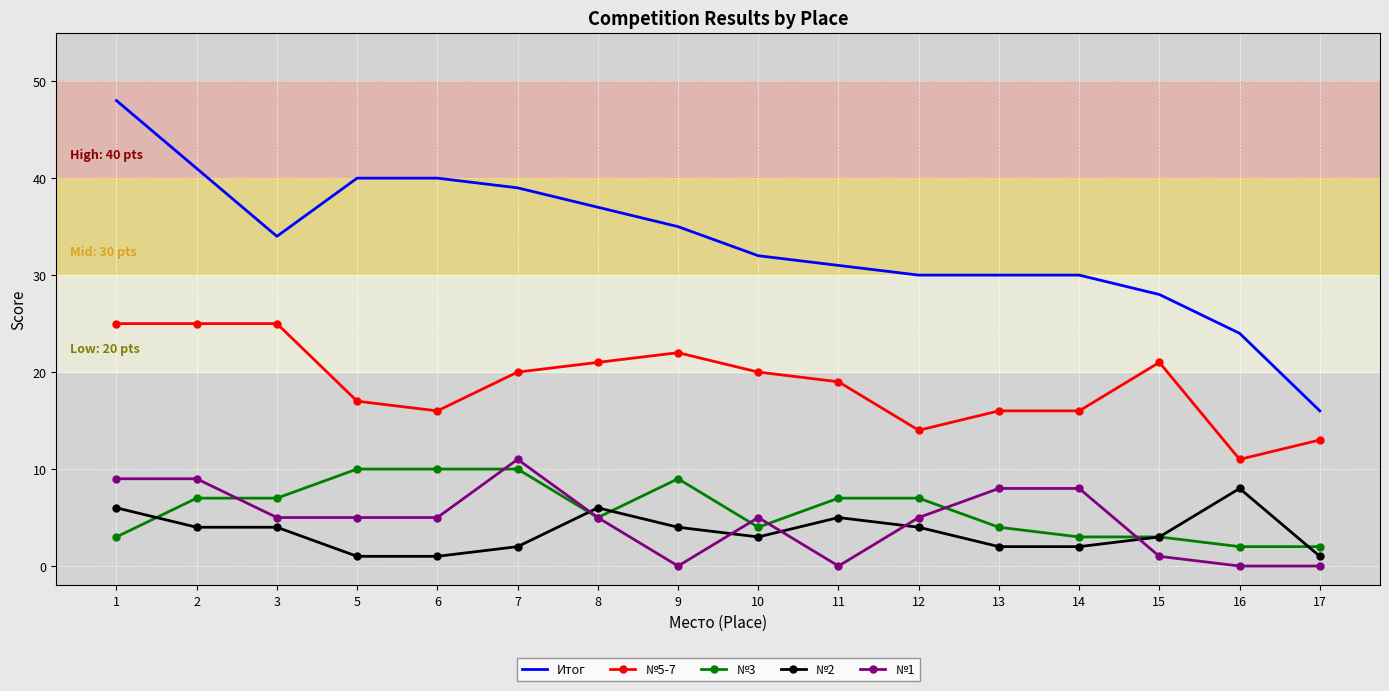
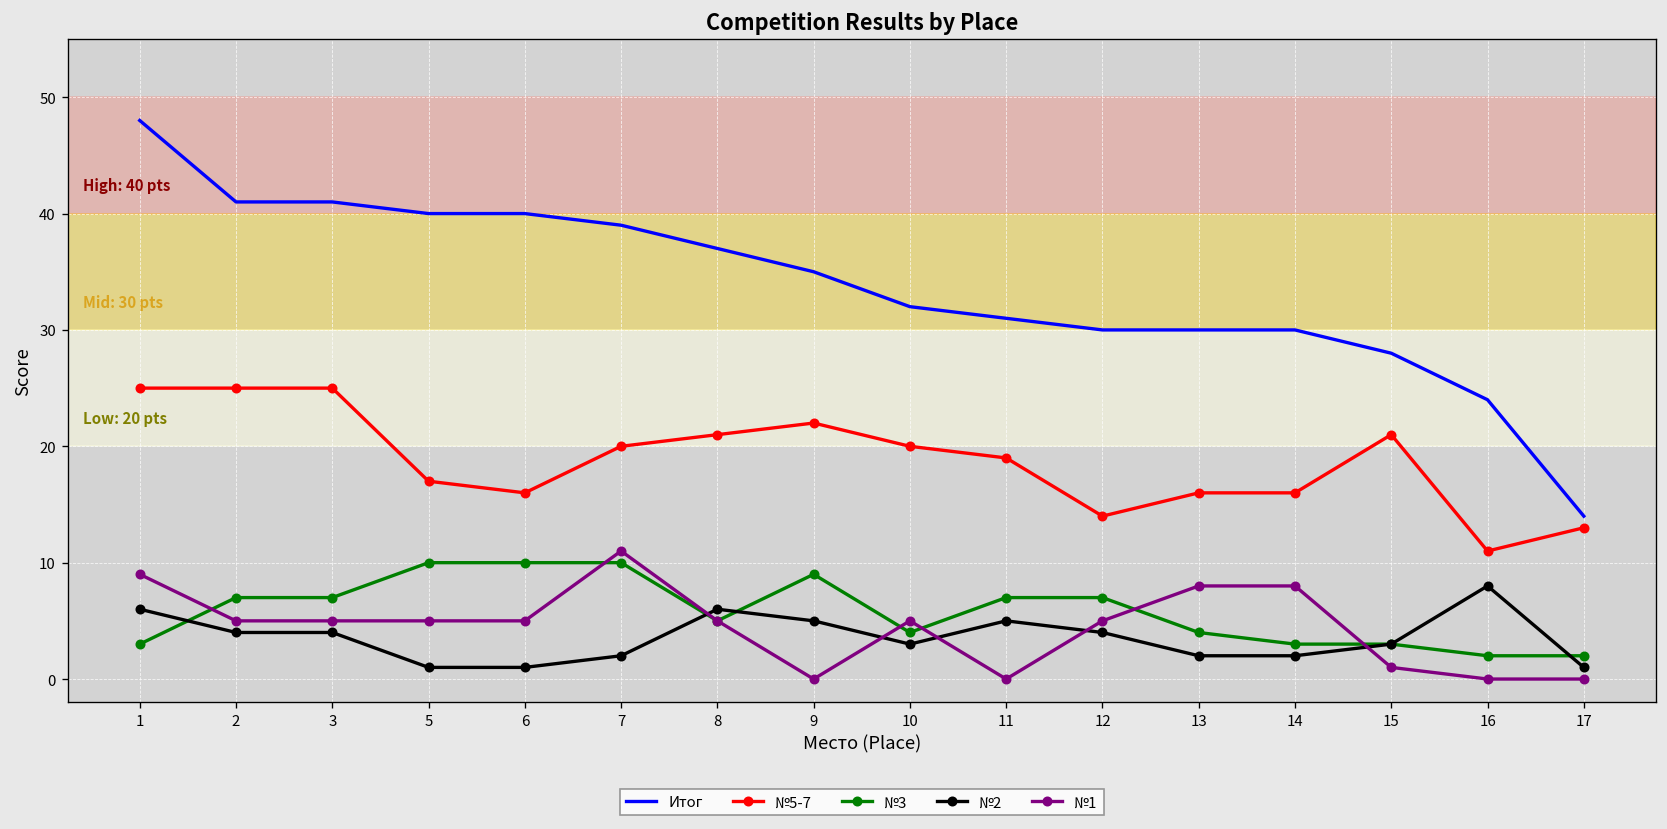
№1, 2: 9 -> 5
Итог, 3: 34 -> 41
№2, 9: 4 -> 5
Итог, 17: 16 -> 14
